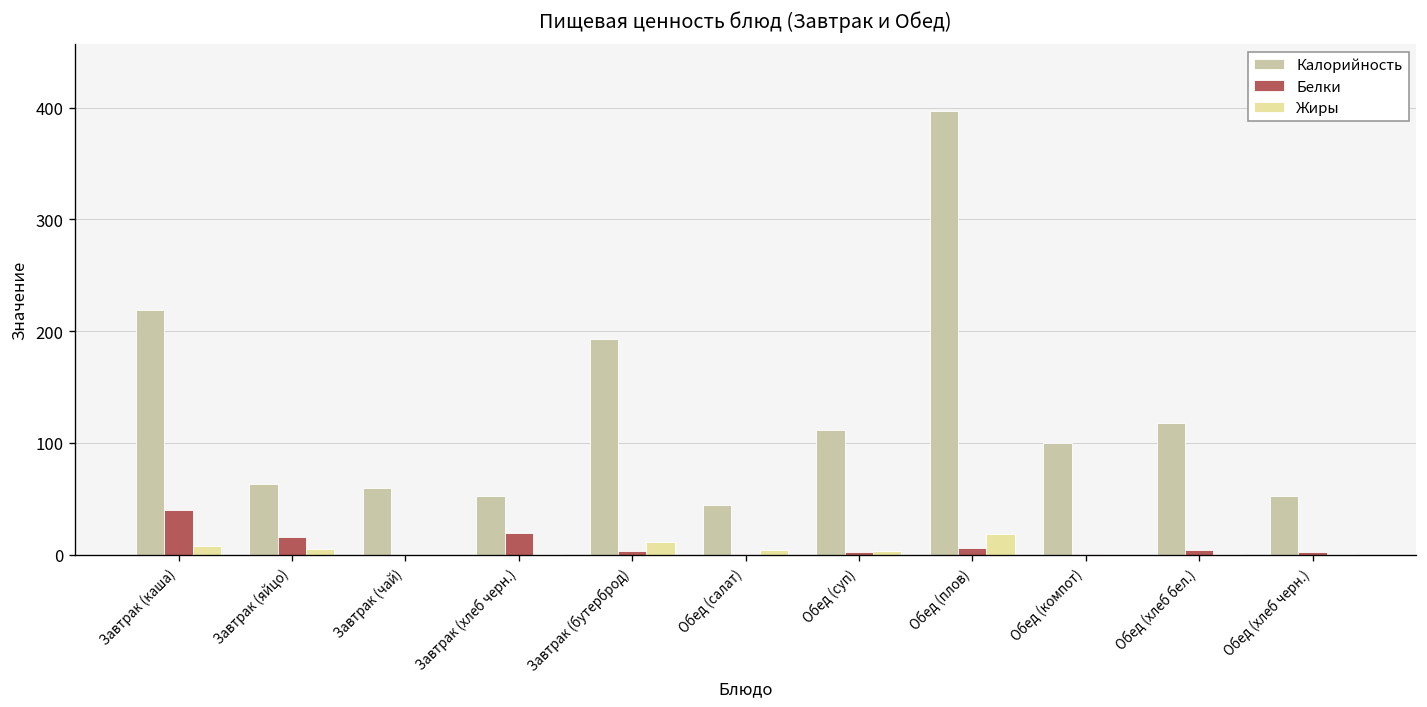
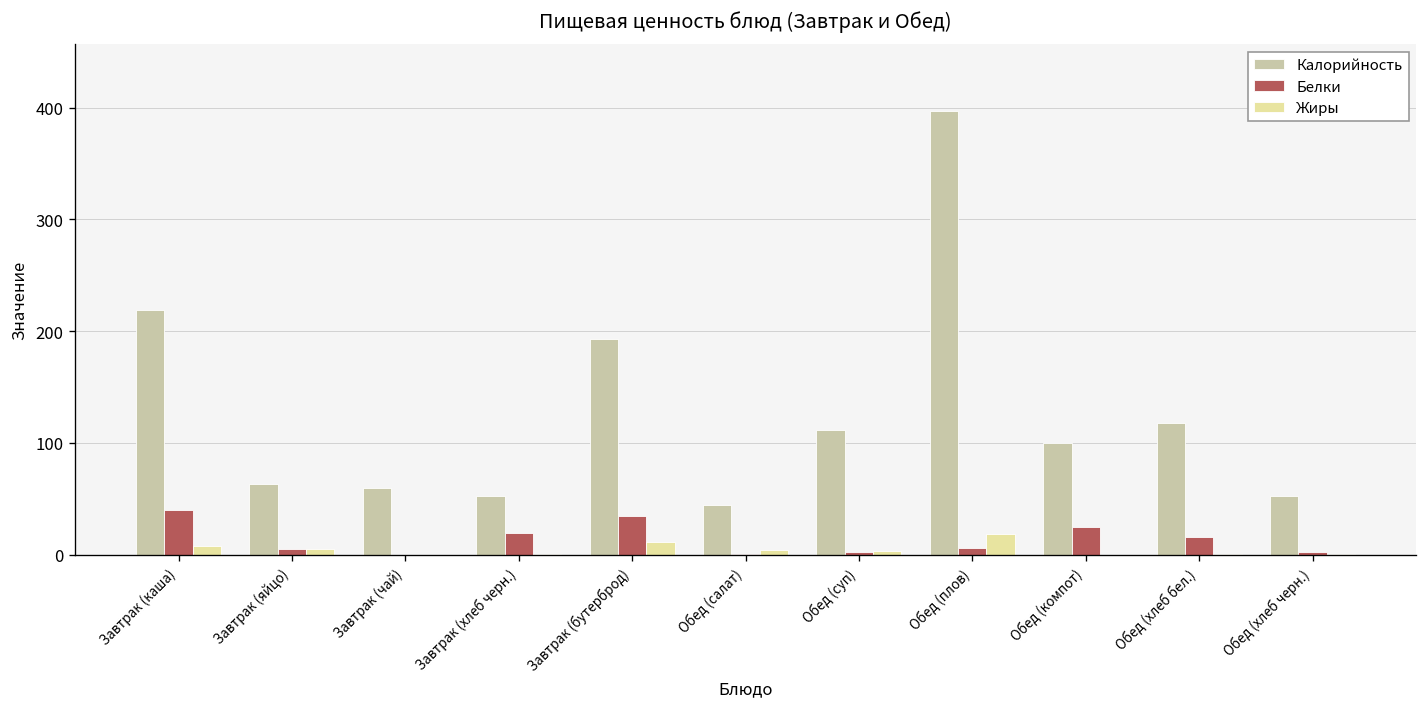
Белки, Завтрак (яйцо): 20 -> 10
Белки, Завтрак (бутерброд): 0 -> 40
Белки, Обед (компот): 0 -> 20
Белки, Обед (хлеб бел.): 0 -> 20
